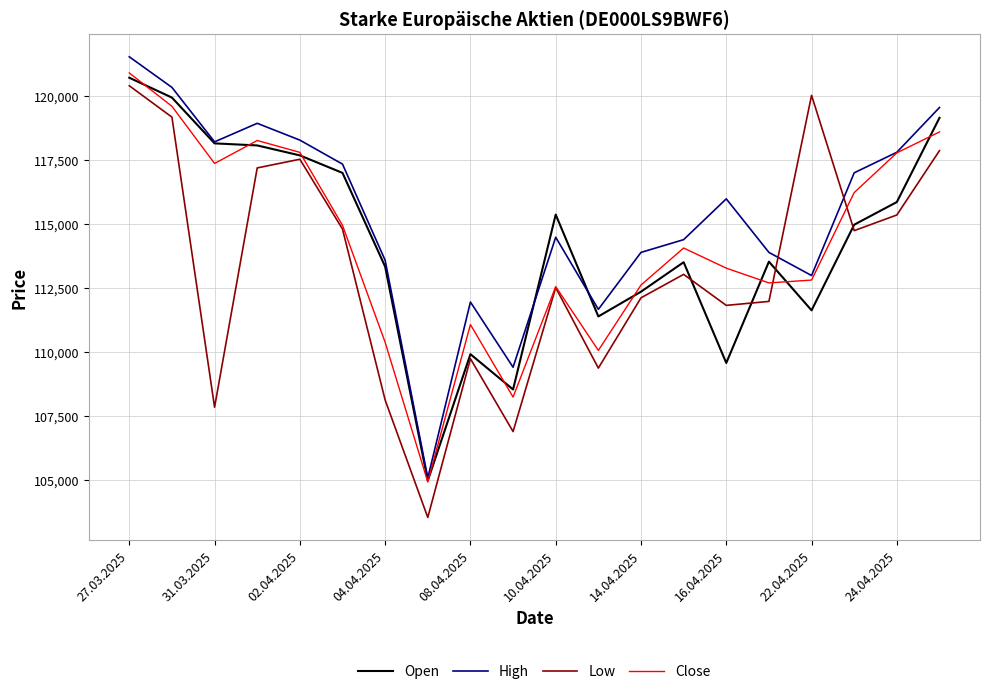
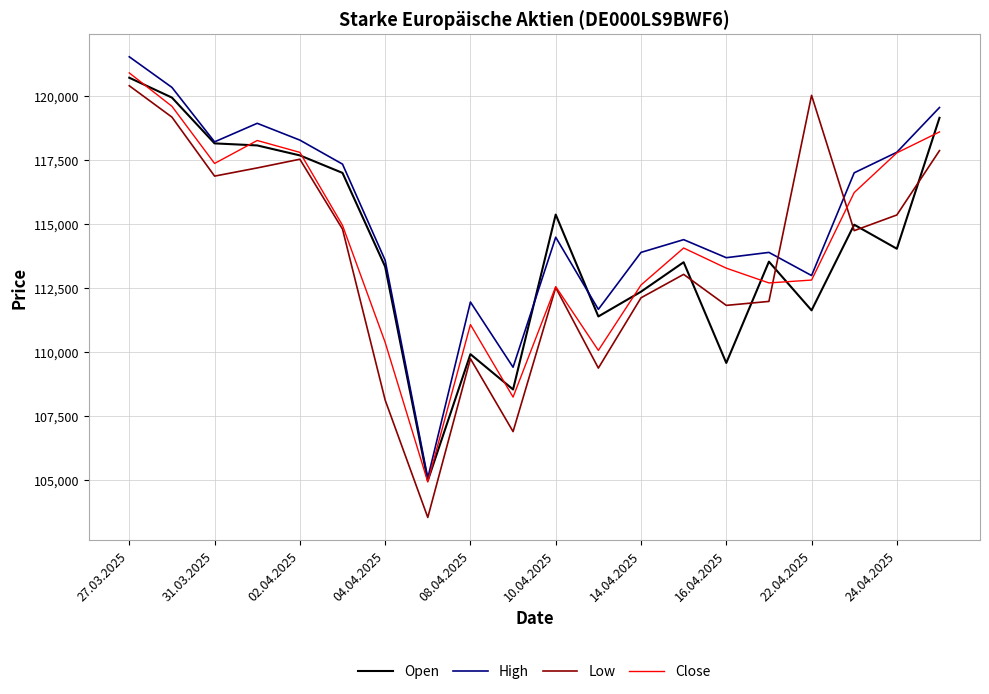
Low, 31.03.2025: 107,800 -> 116,900
High, 16.04.2025: 116,000 -> 113,700
Open, 24.04.2025: 115,900 -> 114,000
